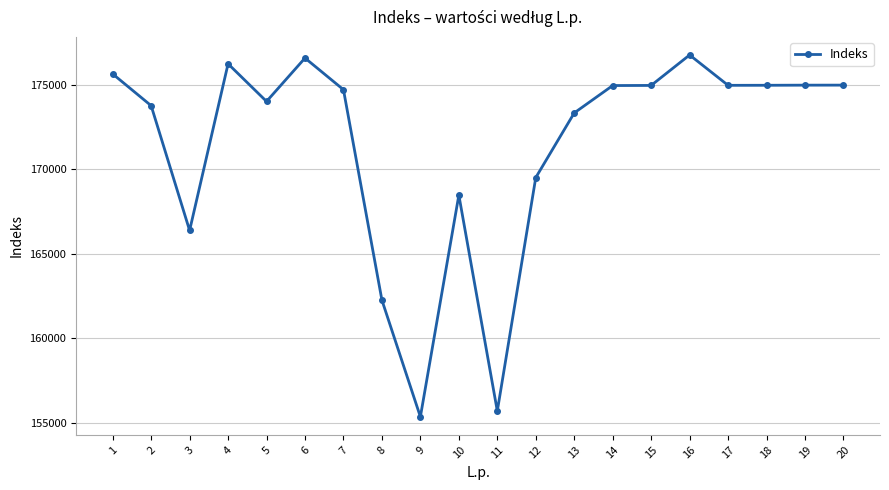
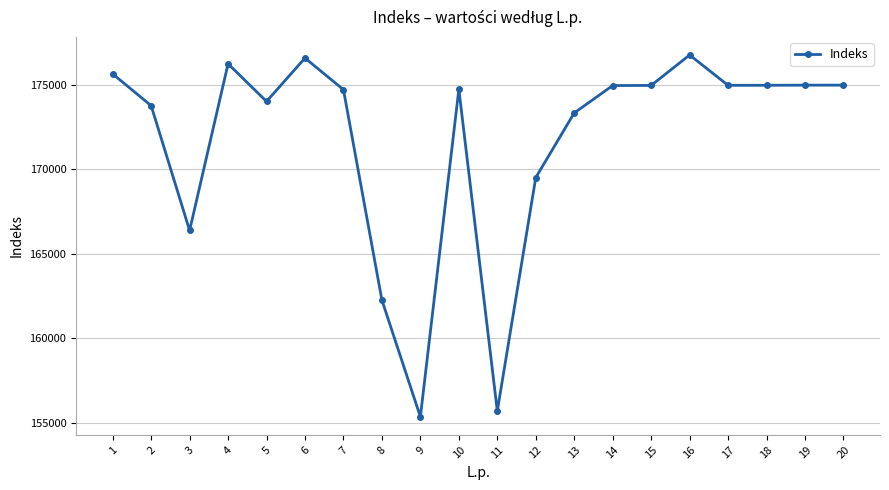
10: 168500 -> 174800
